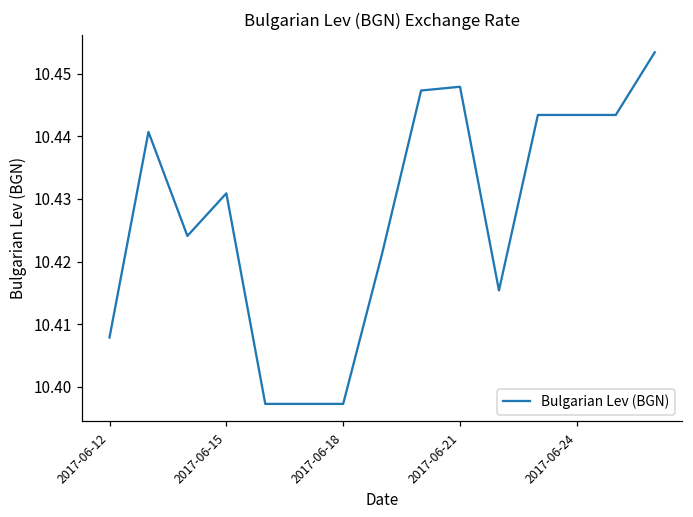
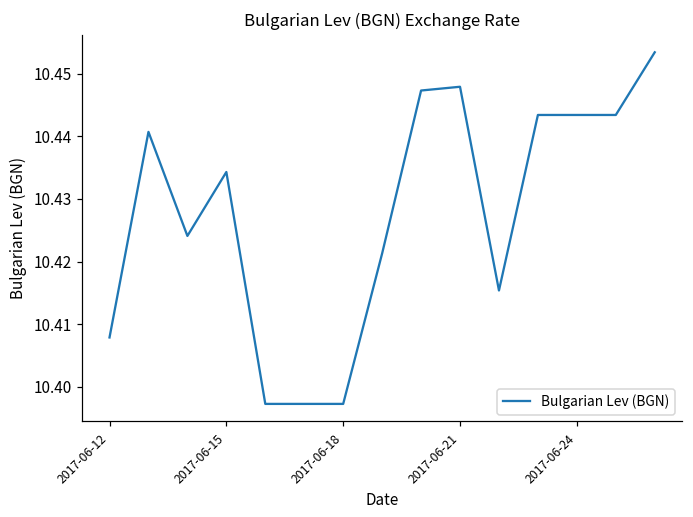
2017-06-15: 10.431 -> 10.434
